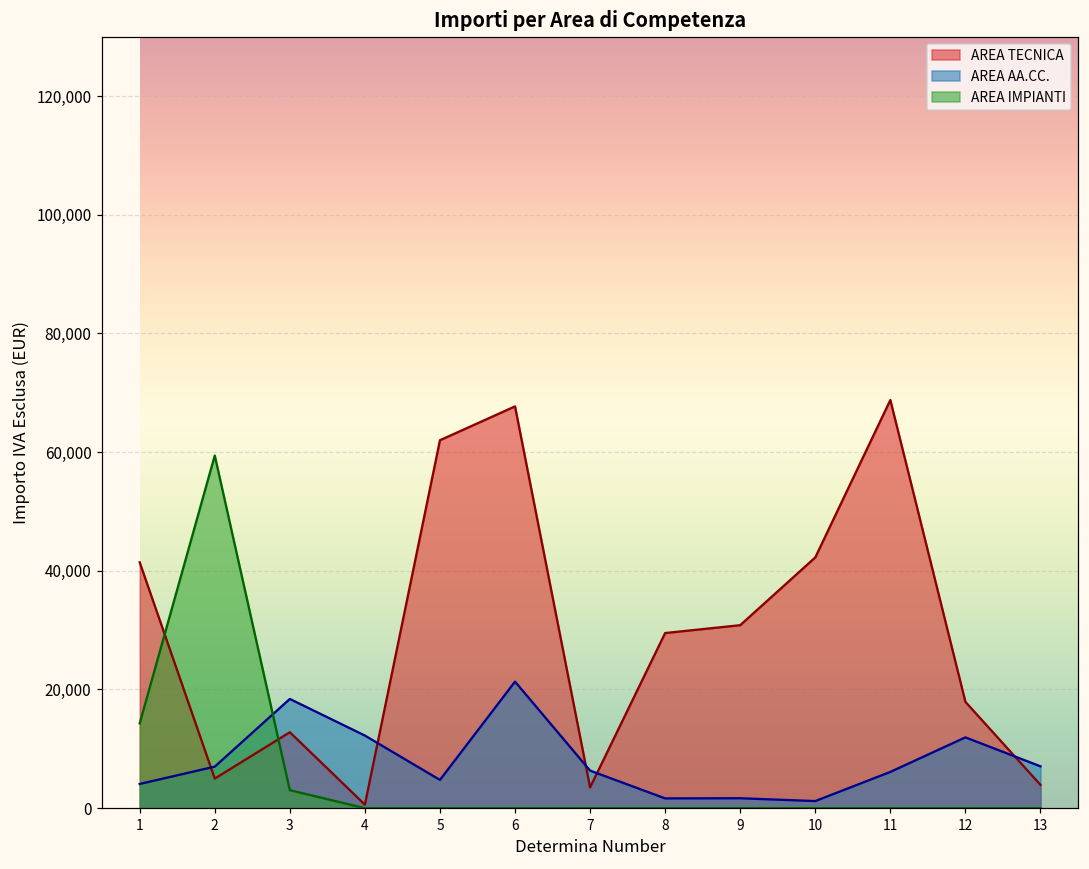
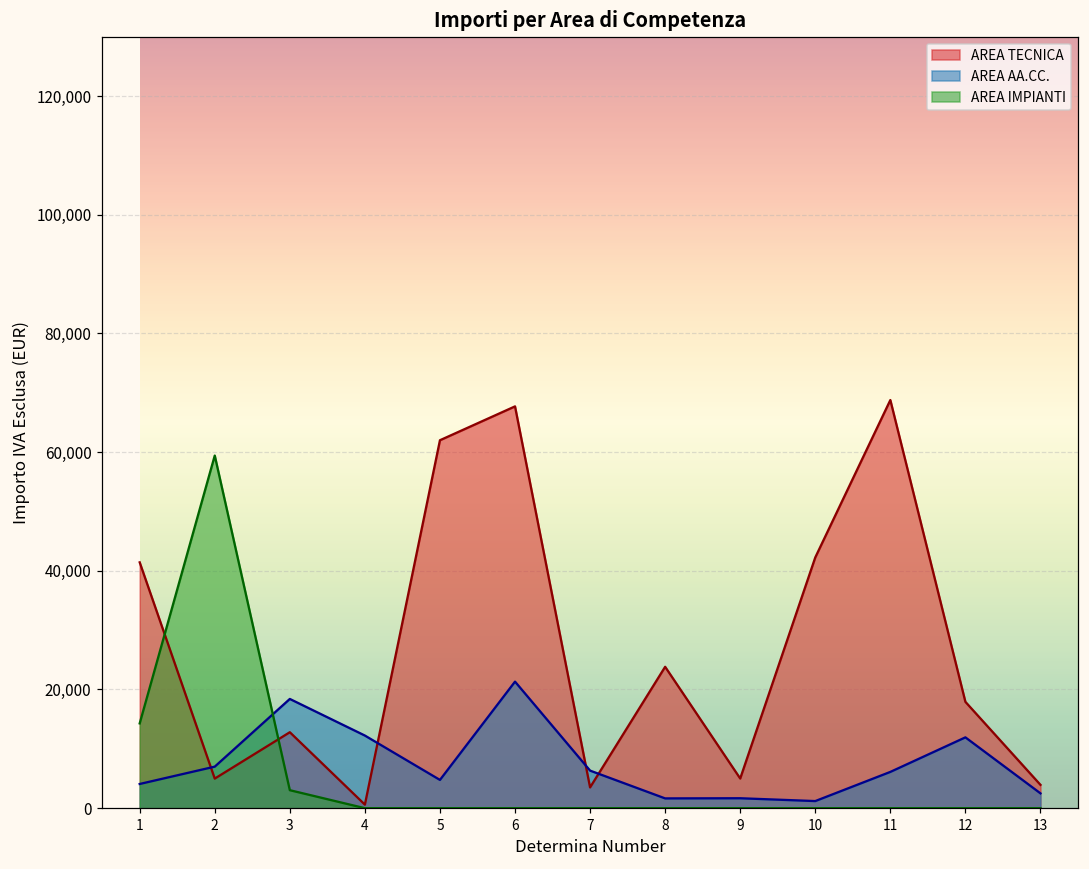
AREA TECNICA, 8: 30,000 -> 24,000
AREA TECNICA, 9: 31,000 -> 5,000
AREA AA.CC., 13: 7,000 -> 3,000
